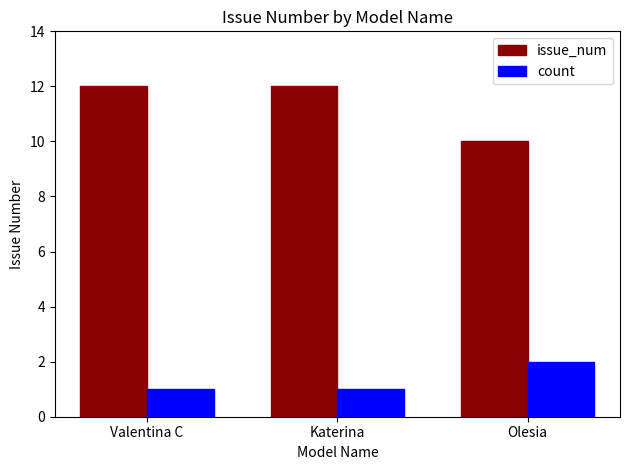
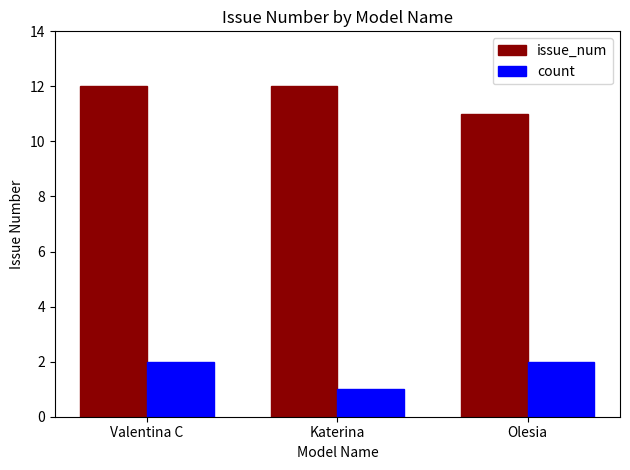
count, Valentina C: 1 -> 2
issue_num, Olesia: 10 -> 11
